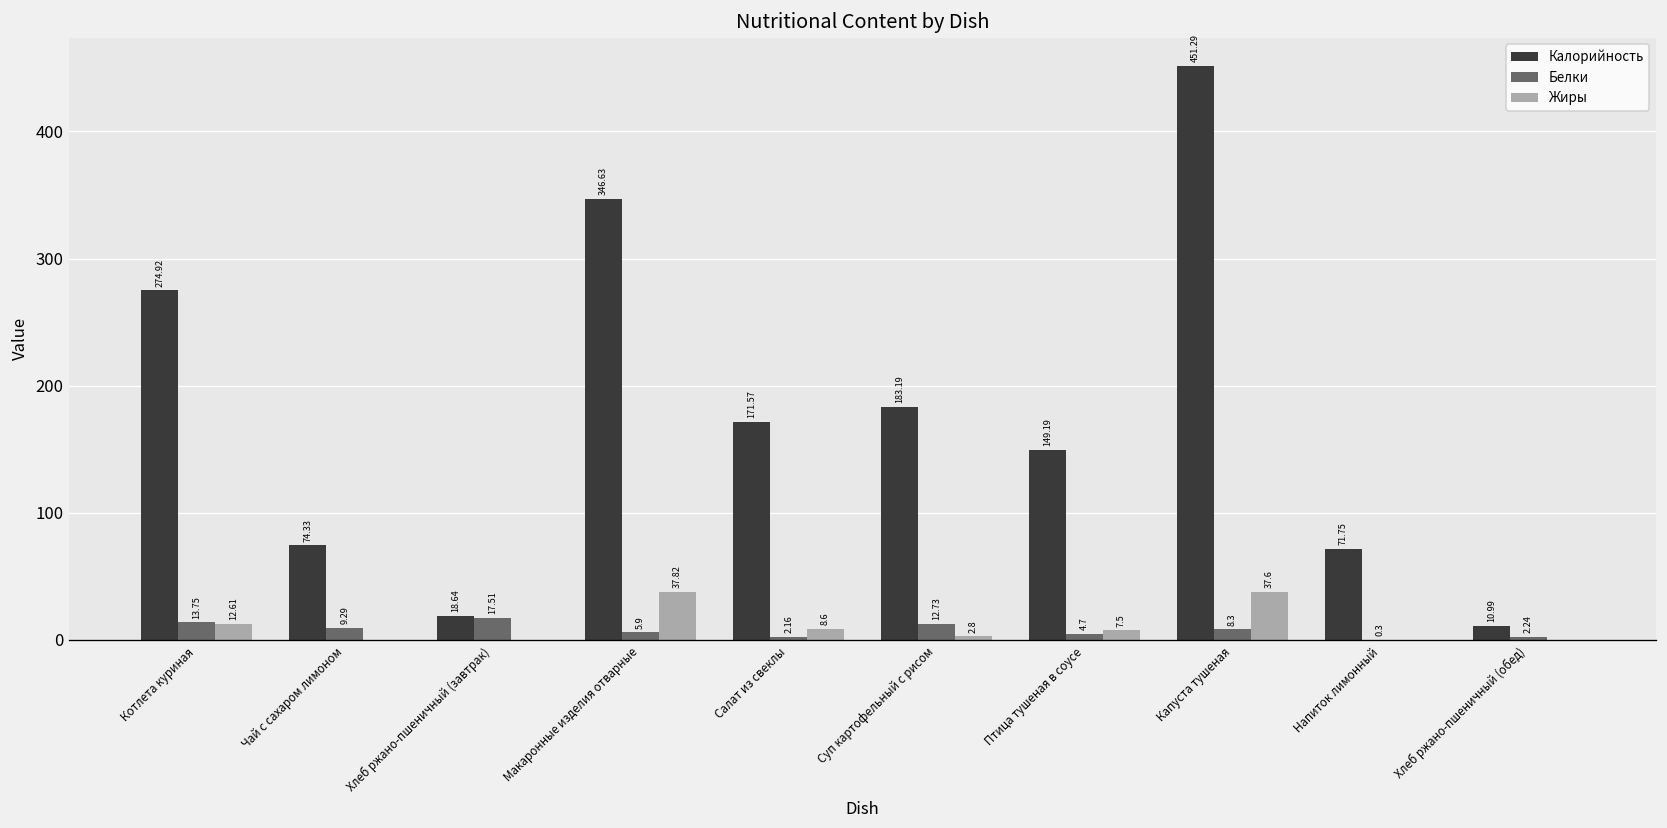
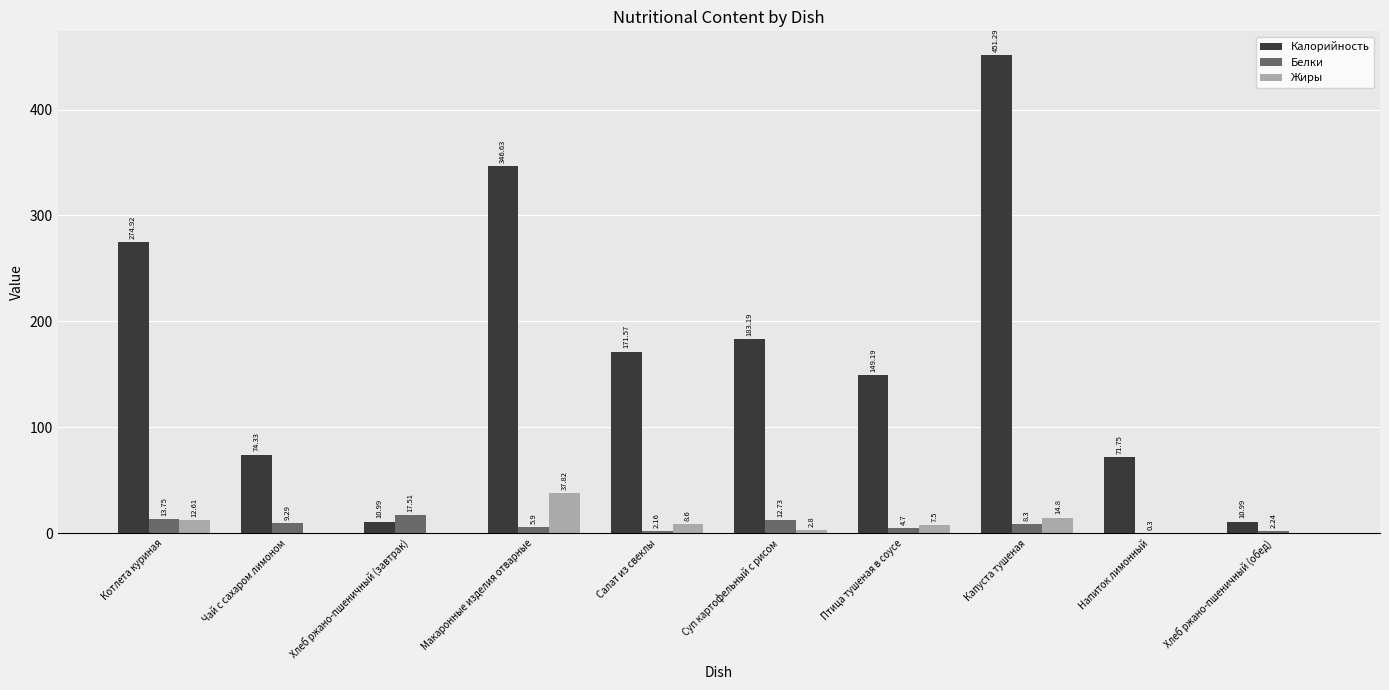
Калорийность, Хлеб ржано-пшеничный (завтрак): 18.64 -> 10.99
Жиры, Капуста тушеная: 37.6 -> 14.8
